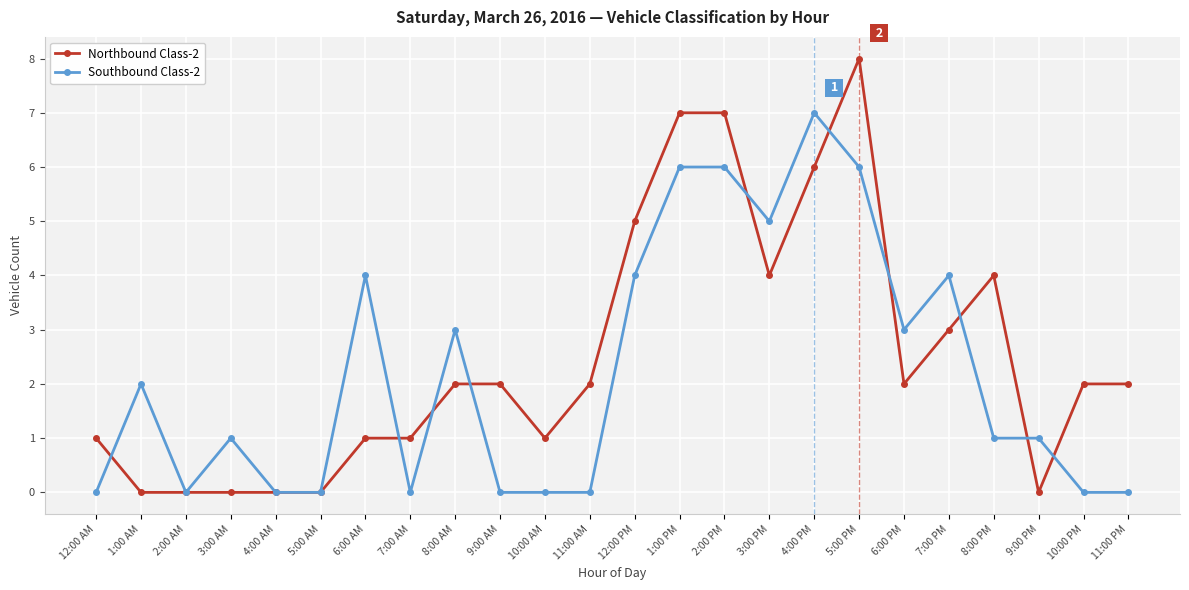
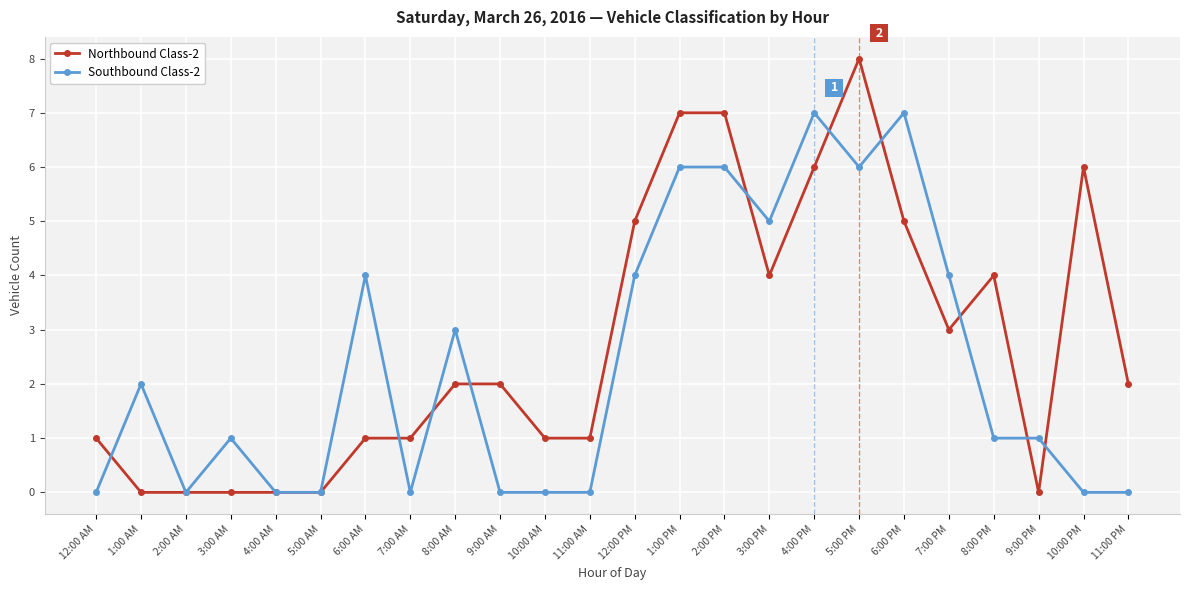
Northbound Class-2, 11:00 AM: 2 -> 1
Northbound Class-2, 6:00 PM: 2 -> 5
Southbound Class-2, 6:00 PM: 3 -> 7
Northbound Class-2, 10:00 PM: 2 -> 6
